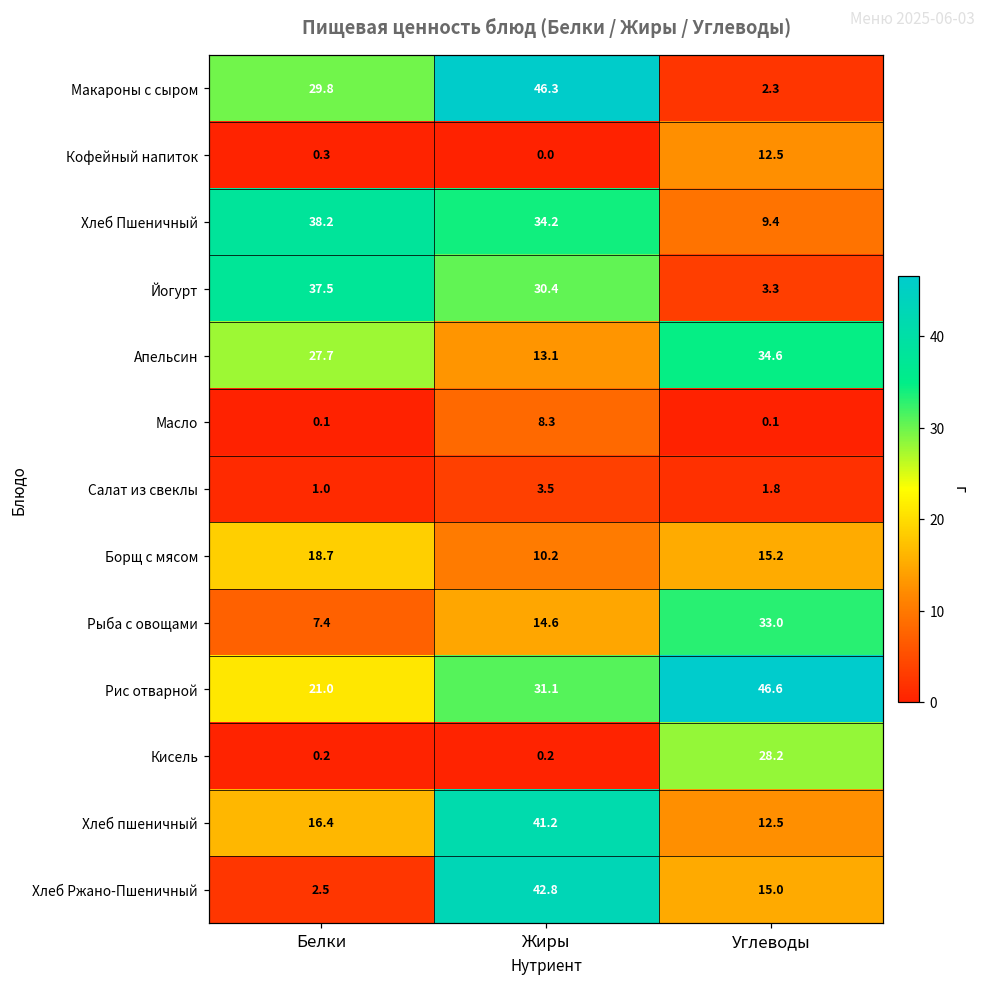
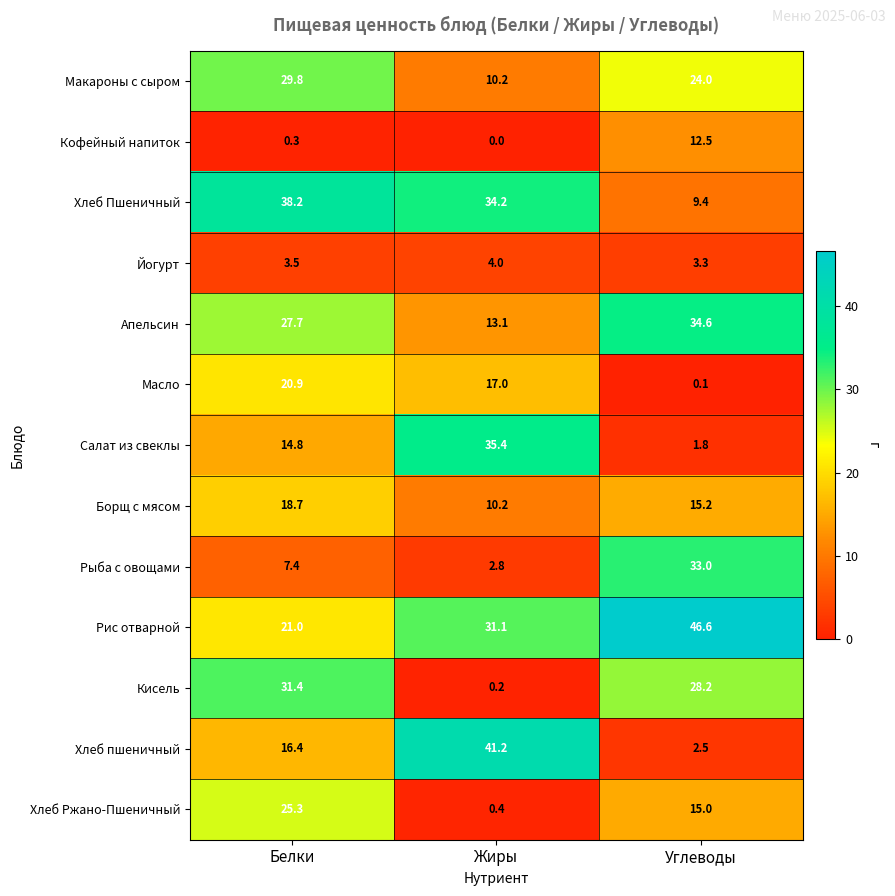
Макароны с сыром, Жиры: 46.3 -> 10.2
Макароны с сыром, Углеводы: 2.3 -> 24.0
Йогурт, Белки: 37.5 -> 3.5
Йогурт, Жиры: 30.4 -> 4.0
Масло, Белки: 0.1 -> 20.9
Масло, Жиры: 8.3 -> 17.0
Салат из свеклы, Белки: 1.0 -> 14.8
Салат из свеклы, Жиры: 3.5 -> 35.4
Рыба с овощами, Жиры: 14.6 -> 2.8
Кисель, Белки: 0.2 -> 31.4
Хлеб пшеничный, Углеводы: 12.5 -> 2.5
Хлеб Ржано-Пшеничный, Белки: 2.5 -> 25.3
Хлеб Ржано-Пшеничный, Жиры: 42.8 -> 0.4
